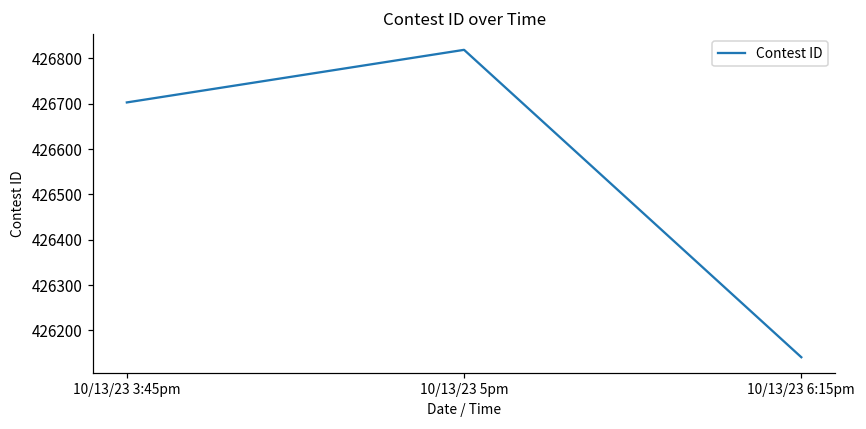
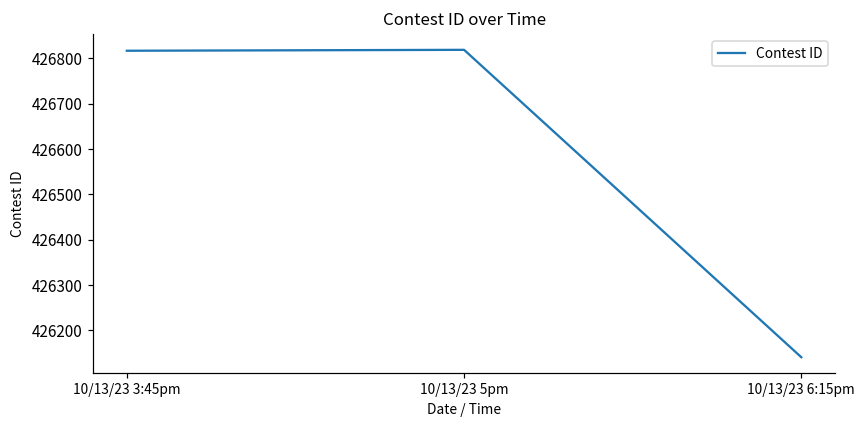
10/13/23 3:45pm: 426700 -> 426820
